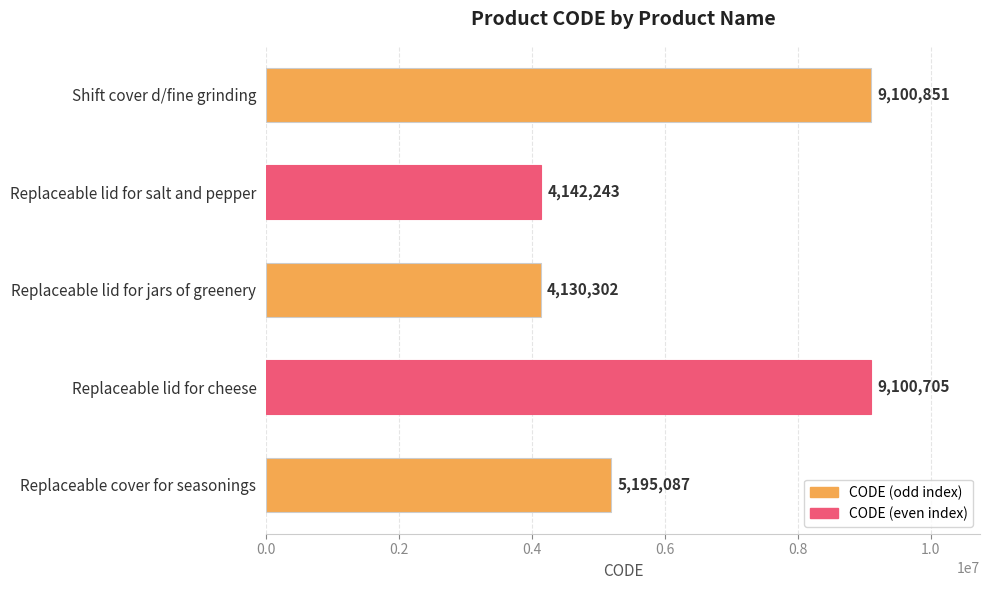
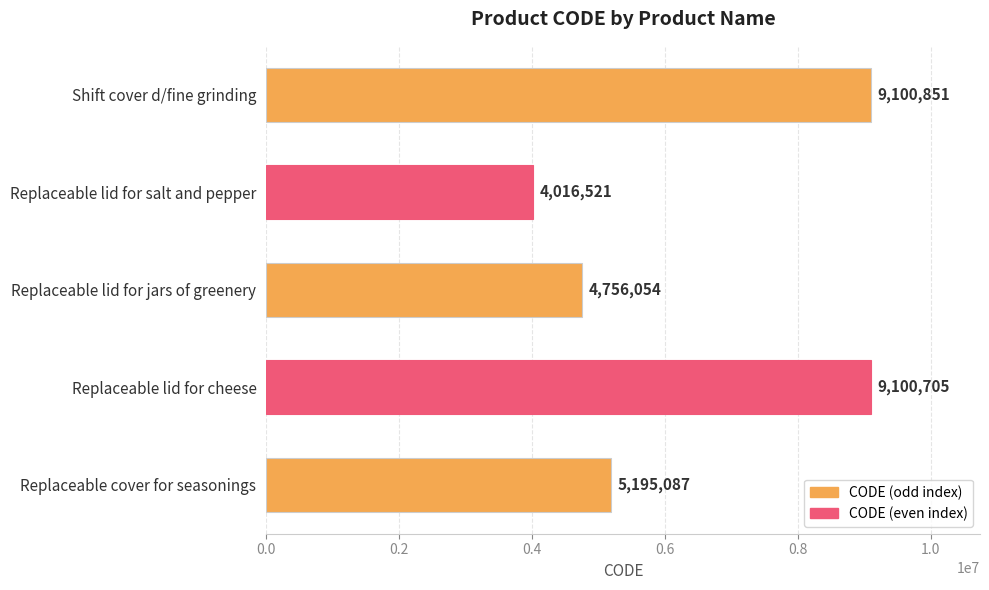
Replaceable lid for salt and pepper: 4,142,243 -> 4,016,521
Replaceable lid for jars of greenery: 4,130,302 -> 4,756,054
